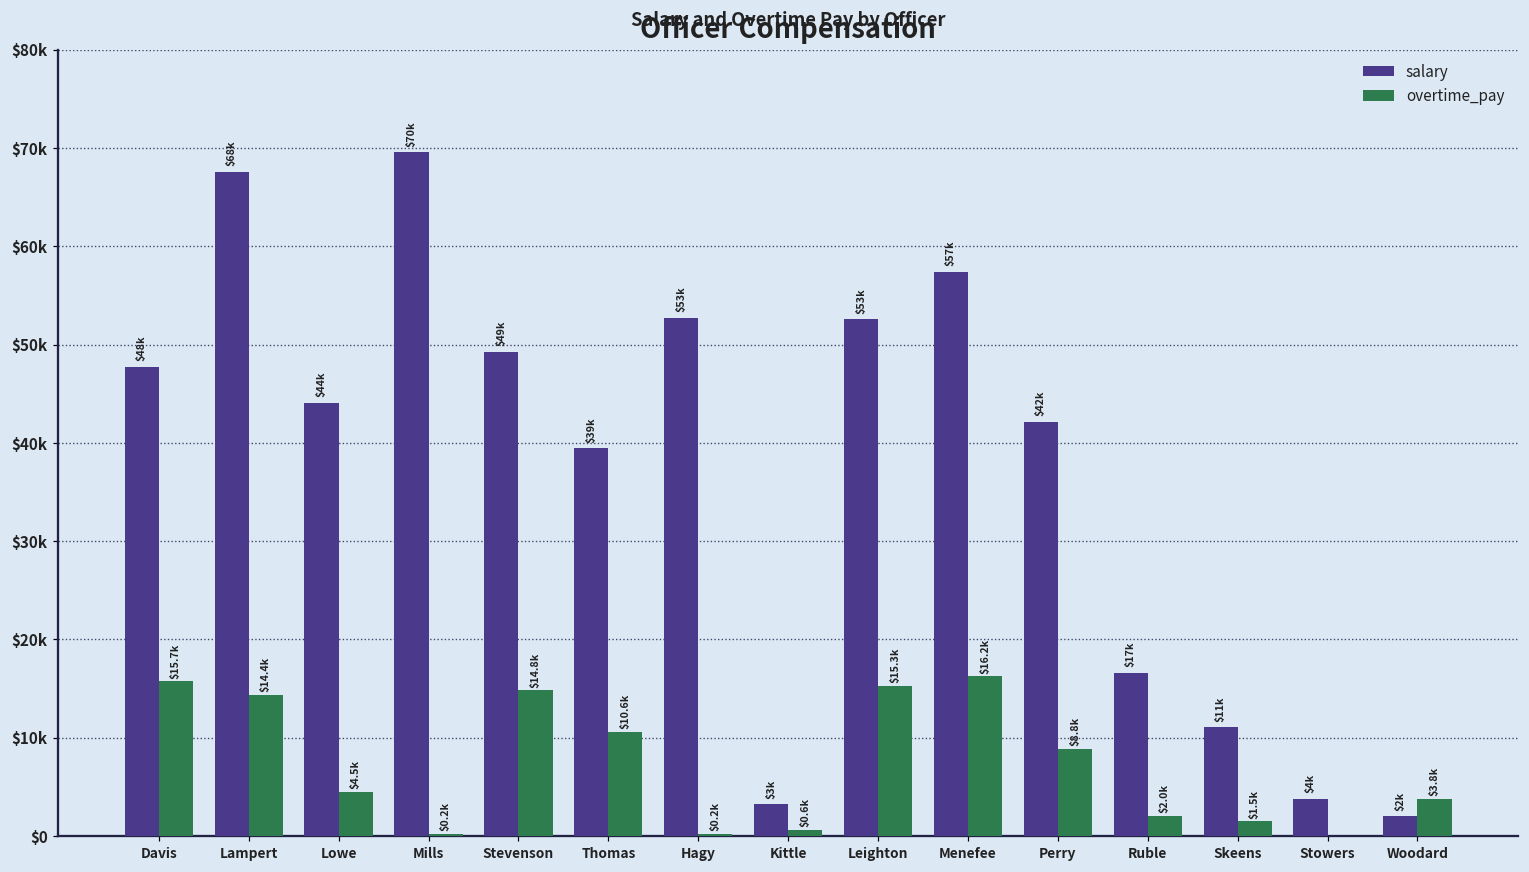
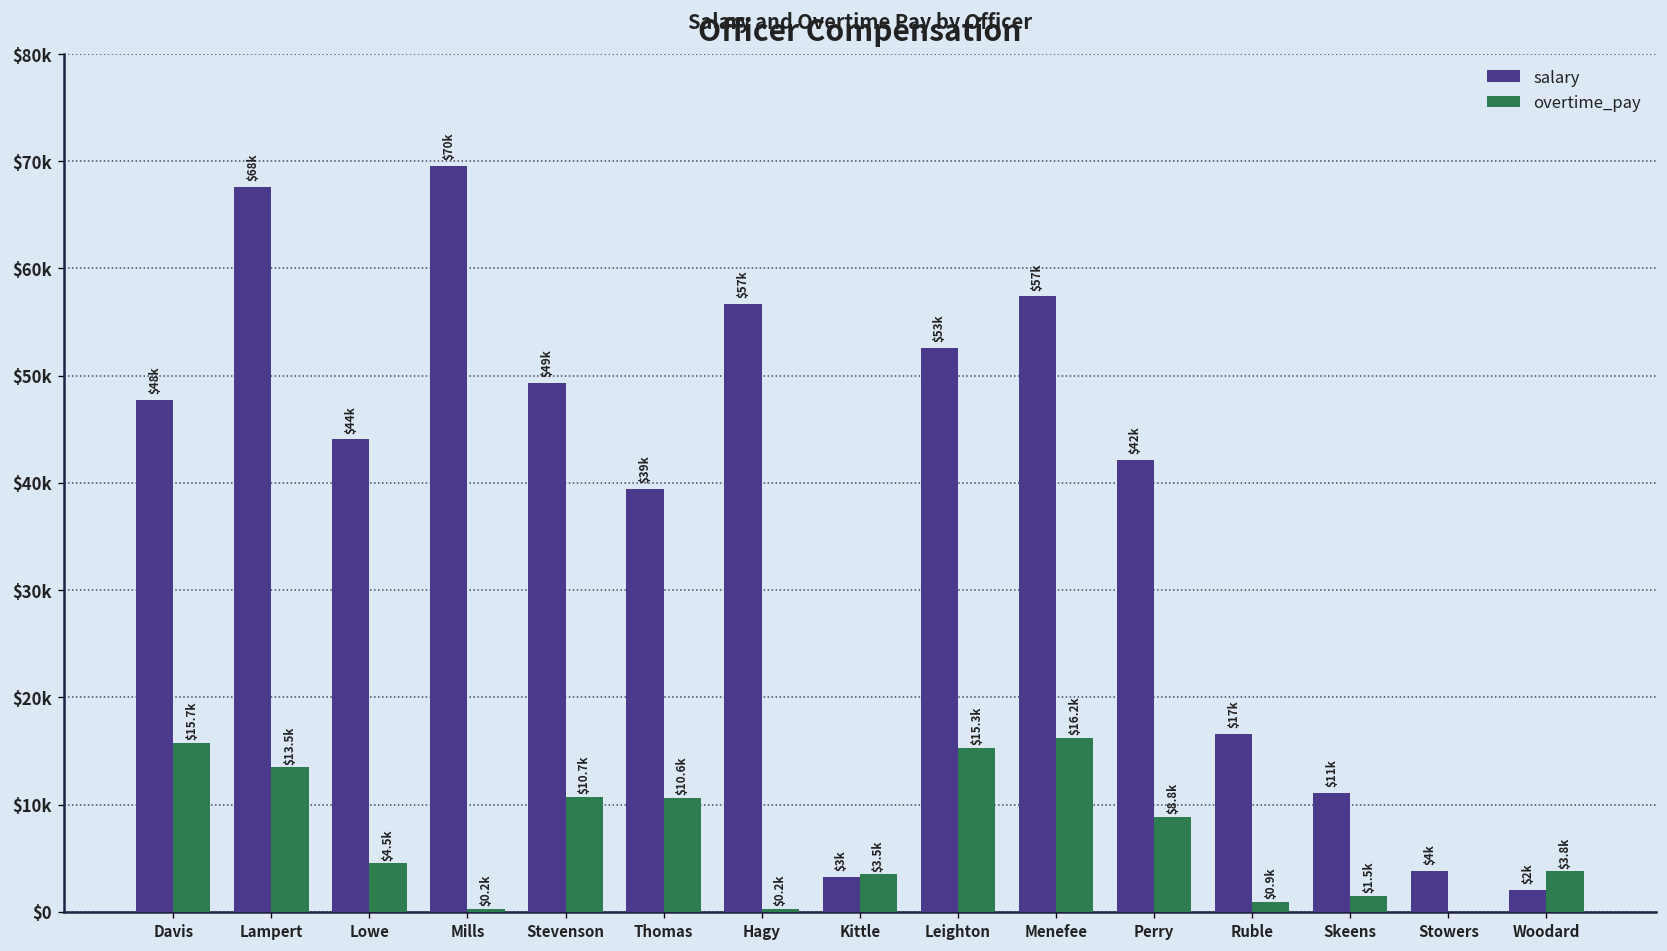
overtime_pay, Lampert: $14.4k -> $13.5k
overtime_pay, Stevenson: $14.8k -> $10.7k
salary, Hagy: $53k -> $57k
overtime_pay, Kittle: $0.6k -> $3.5k
overtime_pay, Ruble: $2.0k -> $0.9k
